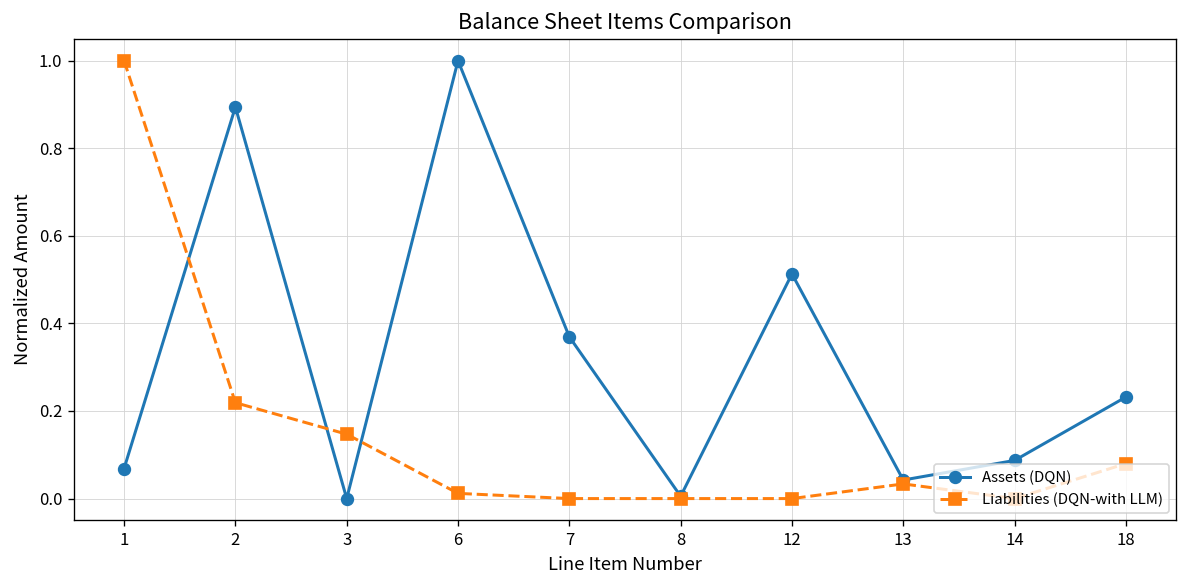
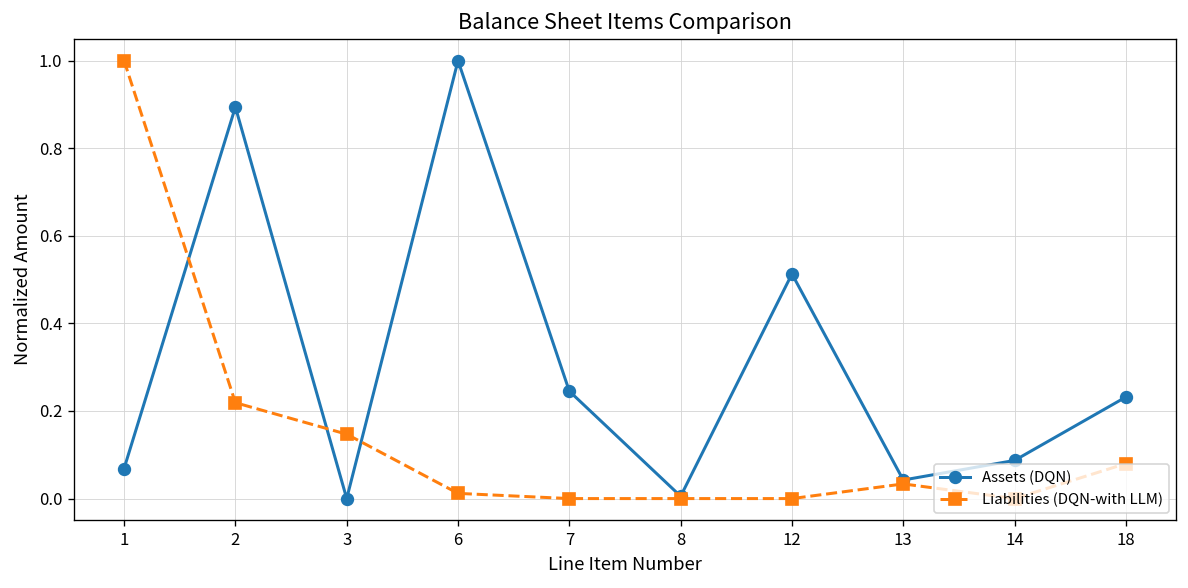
Assets (DQN), 7: 0.37 -> 0.25
